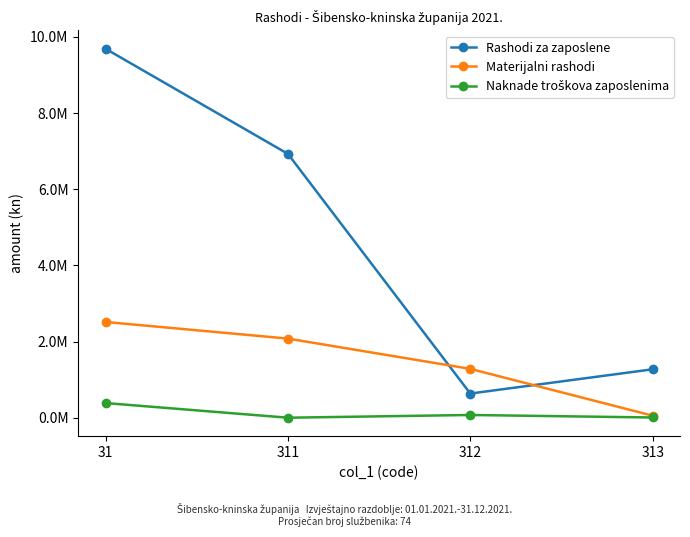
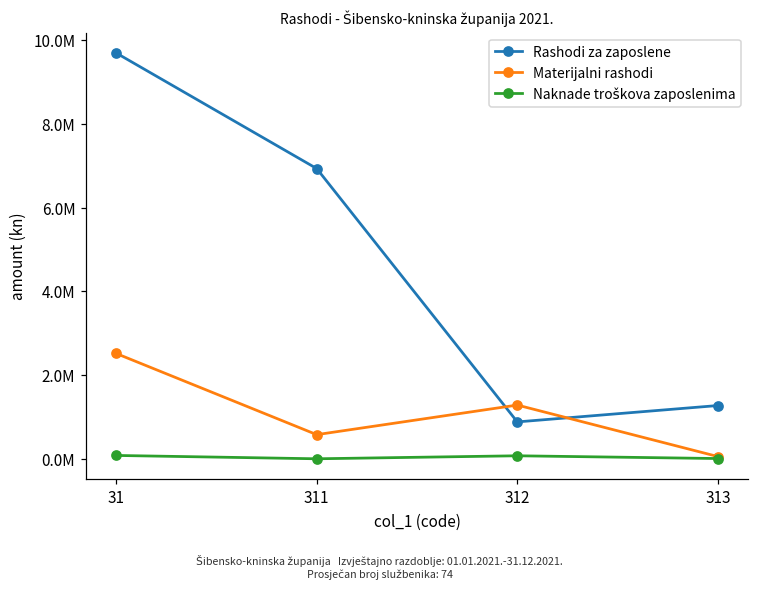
Naknade troškova zaposlenima, 31: 400000 -> 100000
Materijalni rashodi, 311: 2100000 -> 600000
Rashodi za zaposlene, 312: 600000 -> 900000
